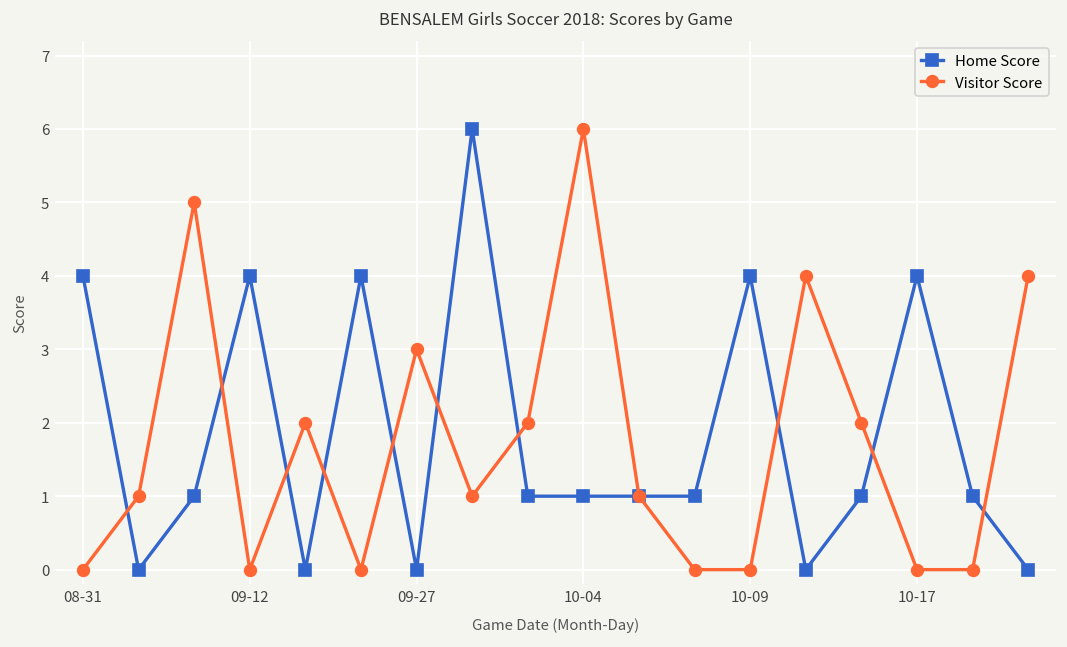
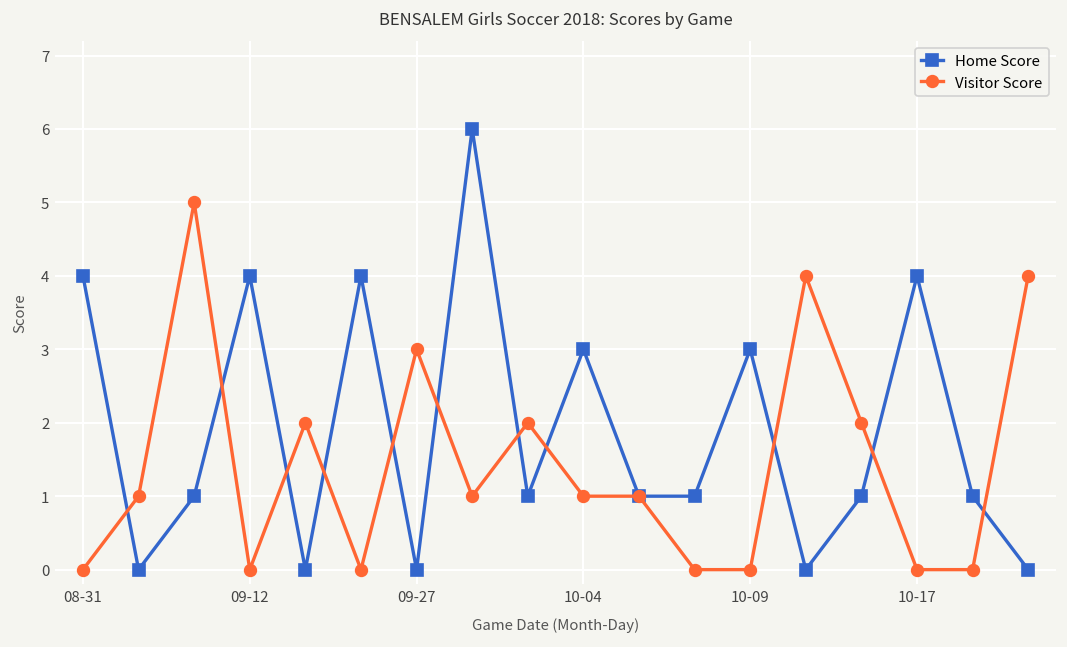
Home Score, 10-04: 1 -> 3
Visitor Score, 10-04: 6 -> 1
Home Score, 10-09: 4 -> 3
